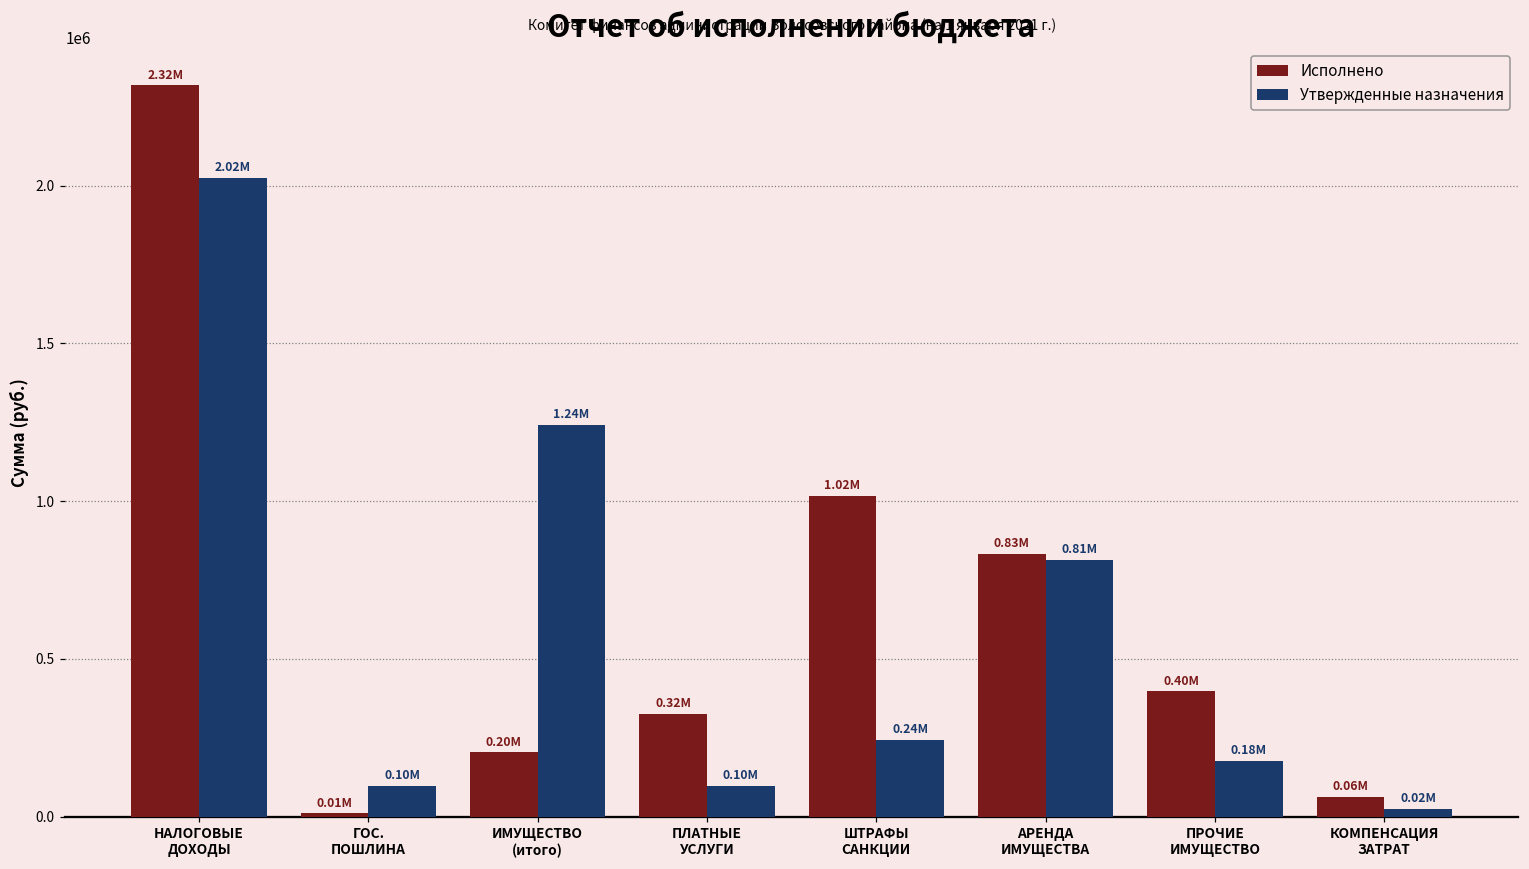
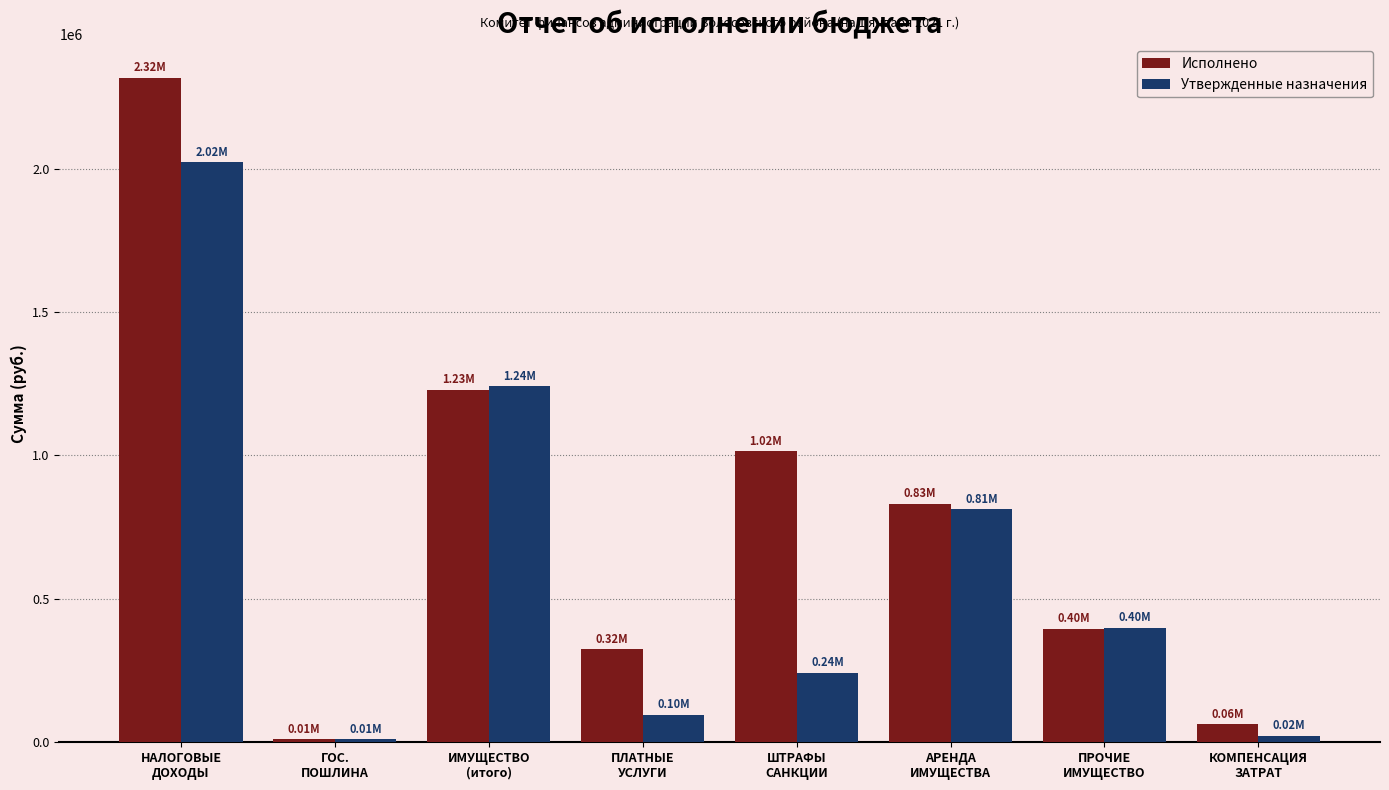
Утвержденные назначения, ГОС. ПОШЛИНА: 0.10M -> 0.01M
Исполнено, ИМУЩЕСТВО (итого): 0.20M -> 1.23M
Утвержденные назначения, ПРОЧИЕ ИМУЩЕСТВО: 0.18M -> 0.40M
